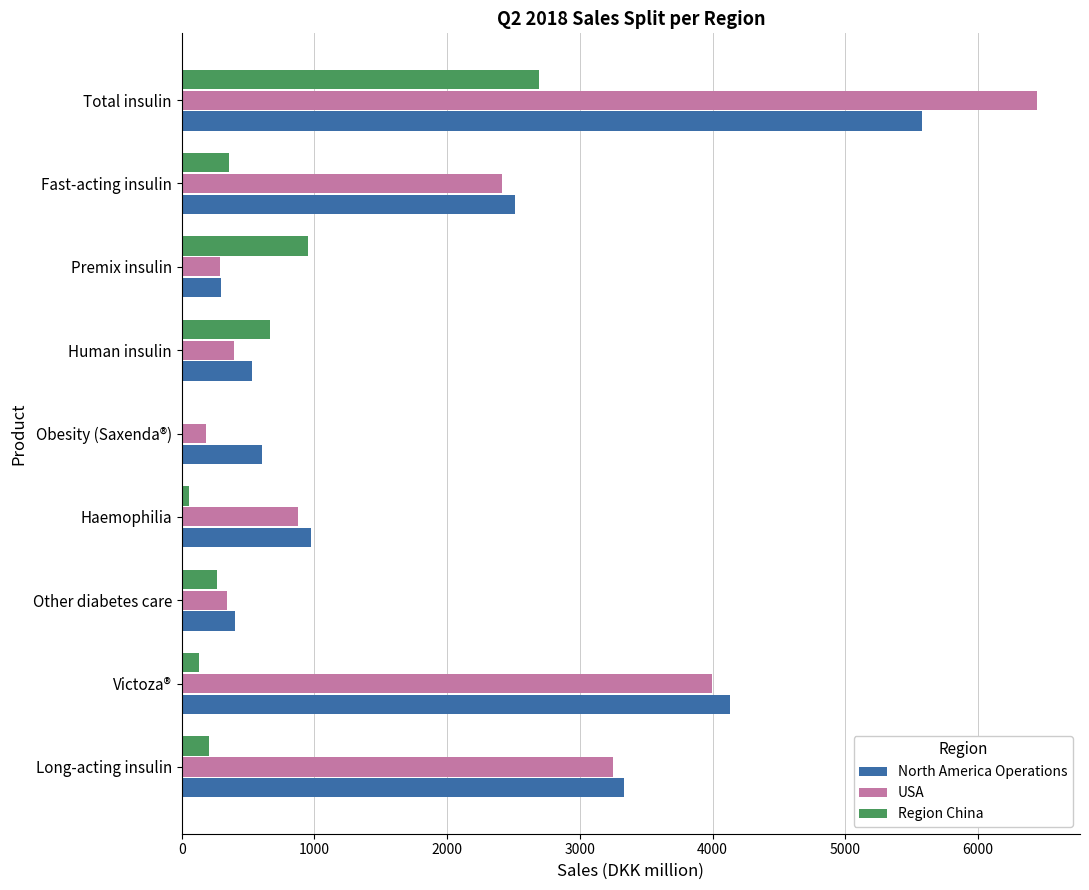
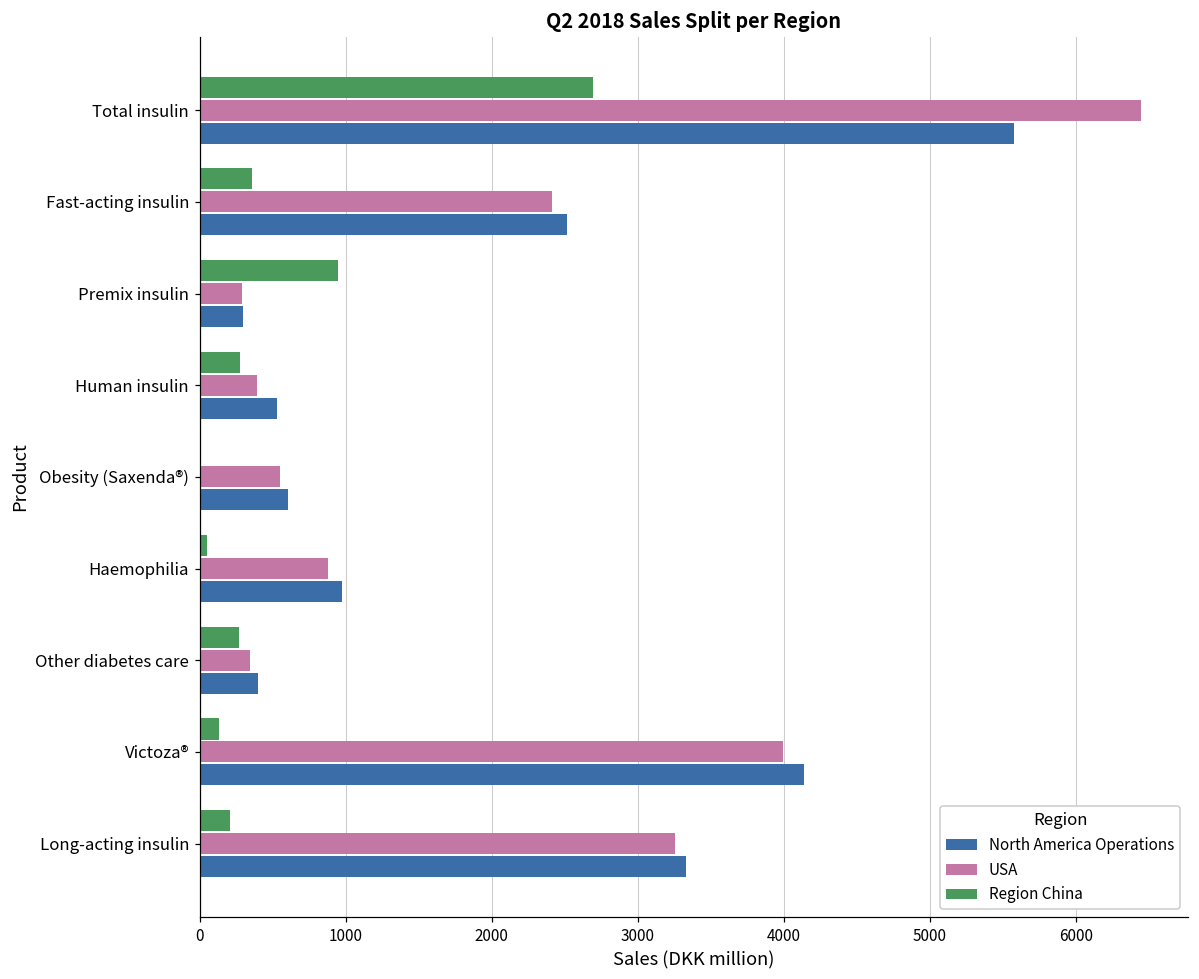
Region China, Human insulin: 660 -> 280
USA, Obesity (Saxenda®): 180 -> 550
